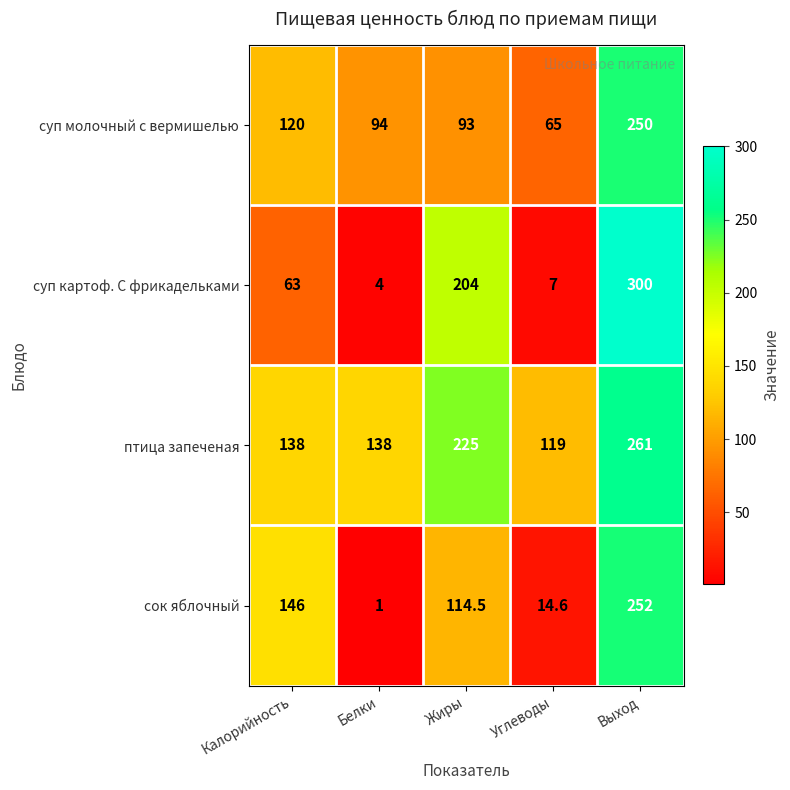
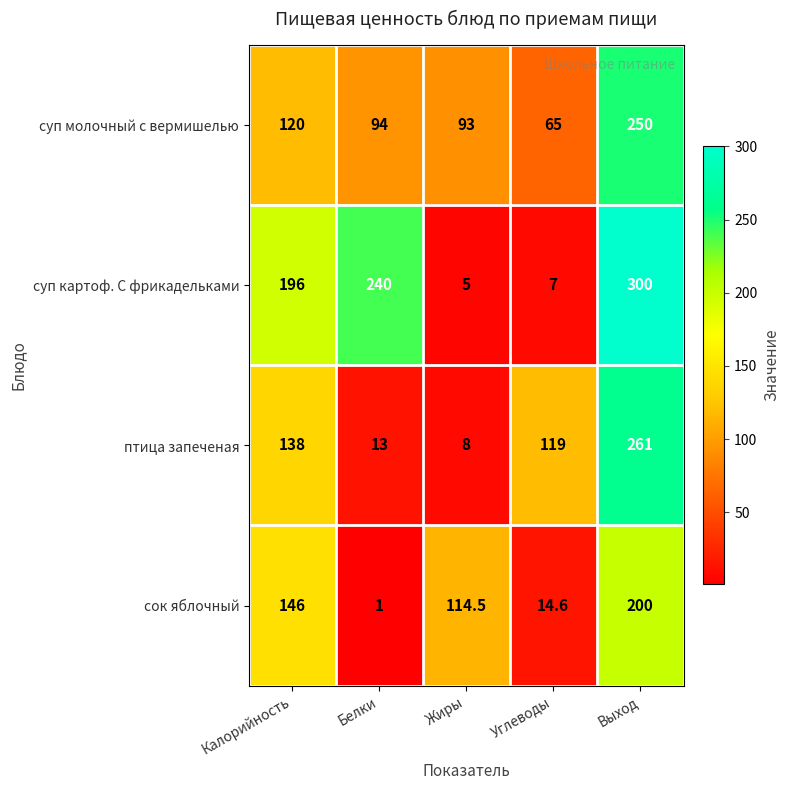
суп картоф. С фрикадельками, Калорийность: 63 -> 196
суп картоф. С фрикадельками, Белки: 4 -> 240
суп картоф. С фрикадельками, Жиры: 204 -> 5
птица запеченая, Белки: 138 -> 13
птица запеченая, Жиры: 225 -> 8
сок яблочный, Выход: 252 -> 200
